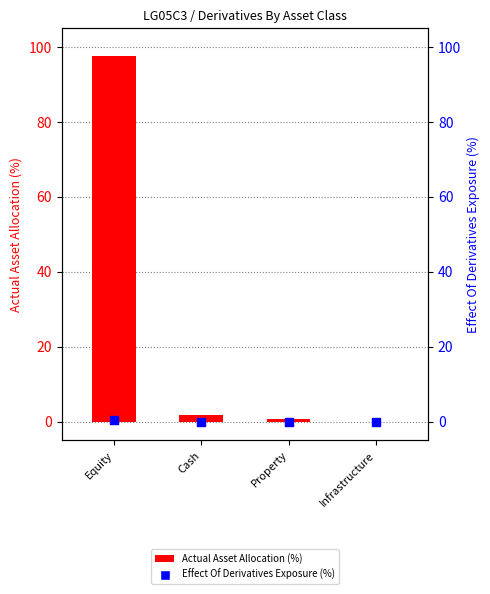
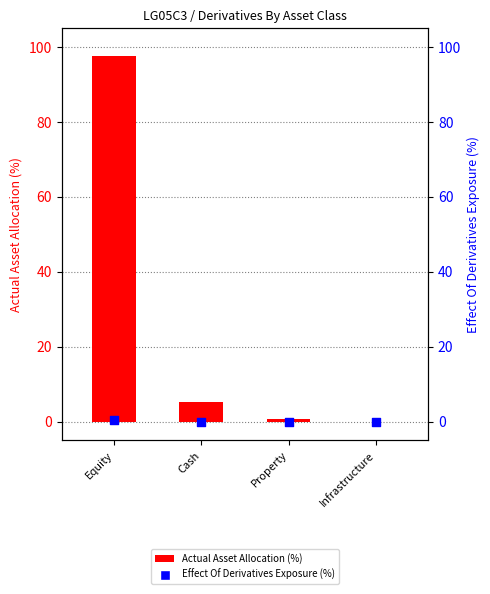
Actual Asset Allocation (%), Cash: 2 -> 5
